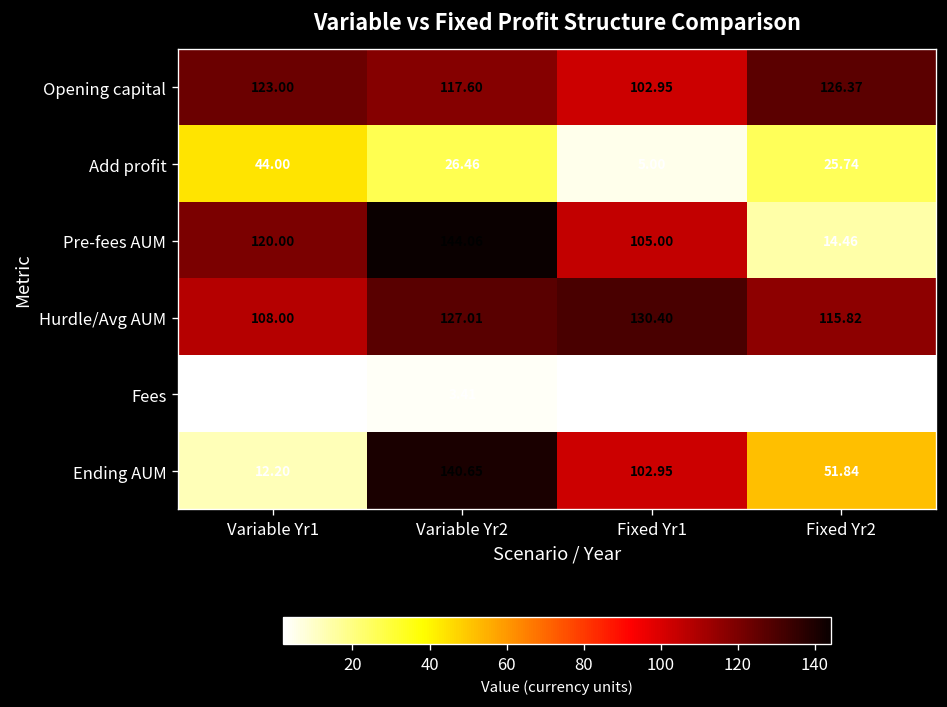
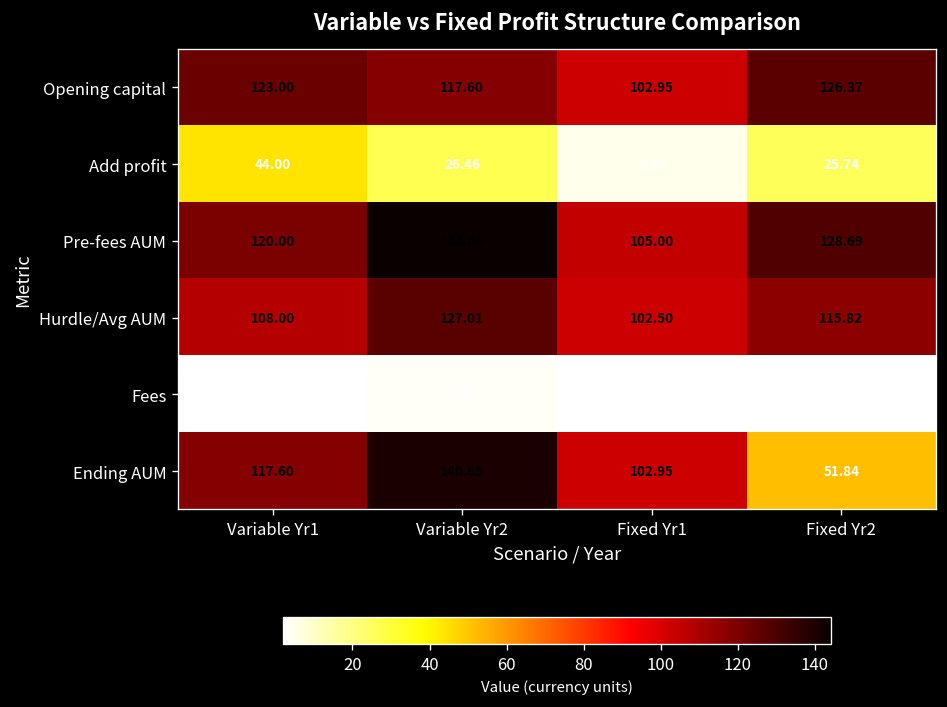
Pre-fees AUM, Fixed Yr2: 14.46 -> 128.69
Hurdle/Avg AUM, Fixed Yr1: 130.40 -> 102.50
Ending AUM, Variable Yr1: 12.20 -> 117.60
